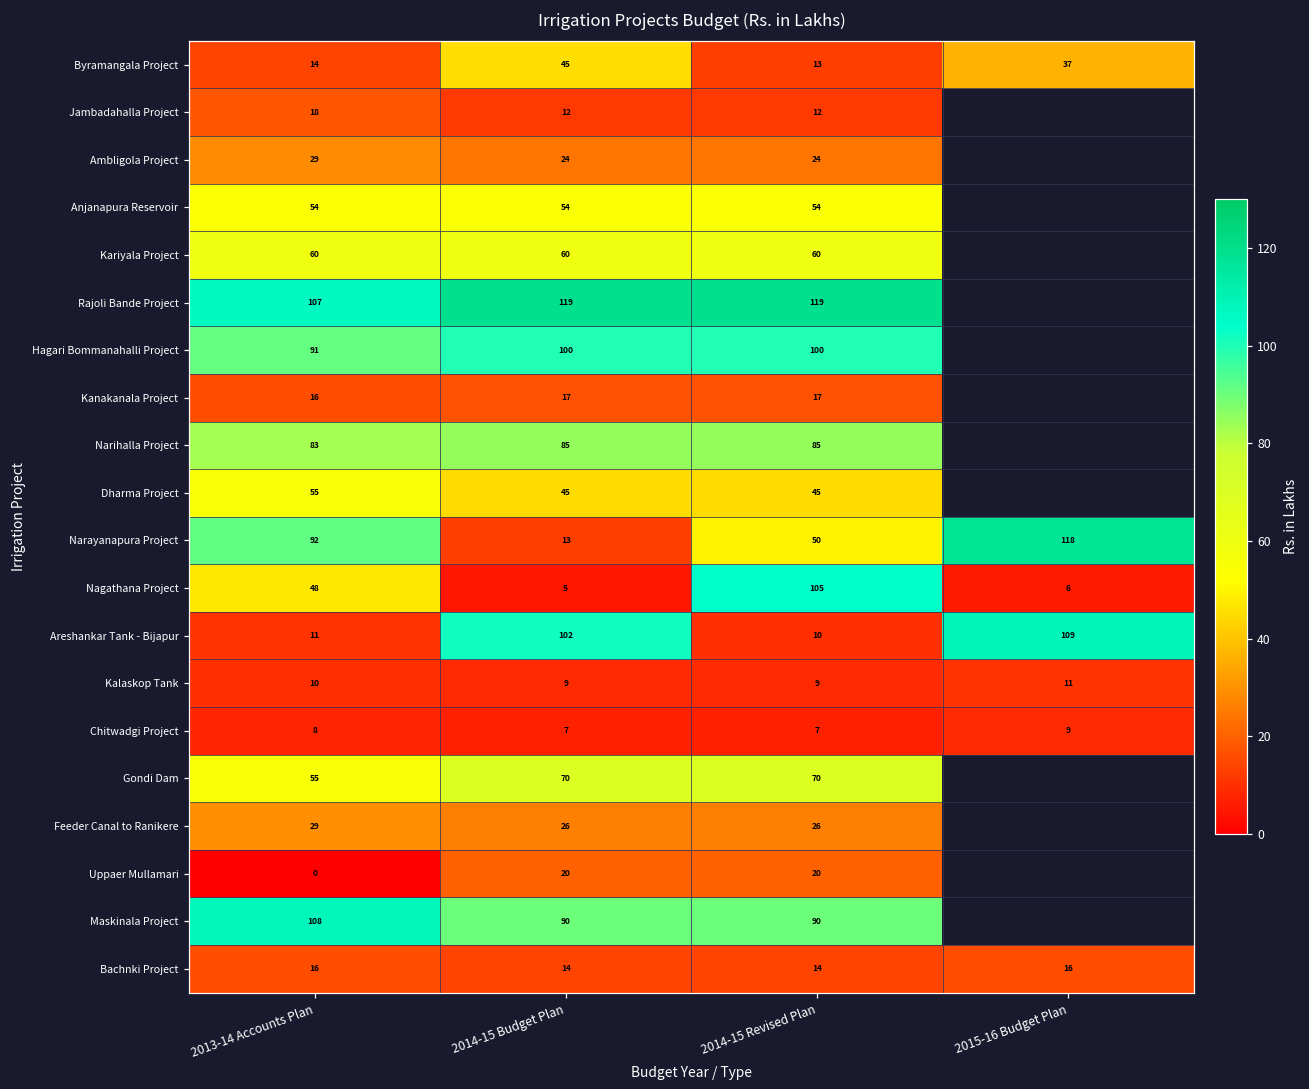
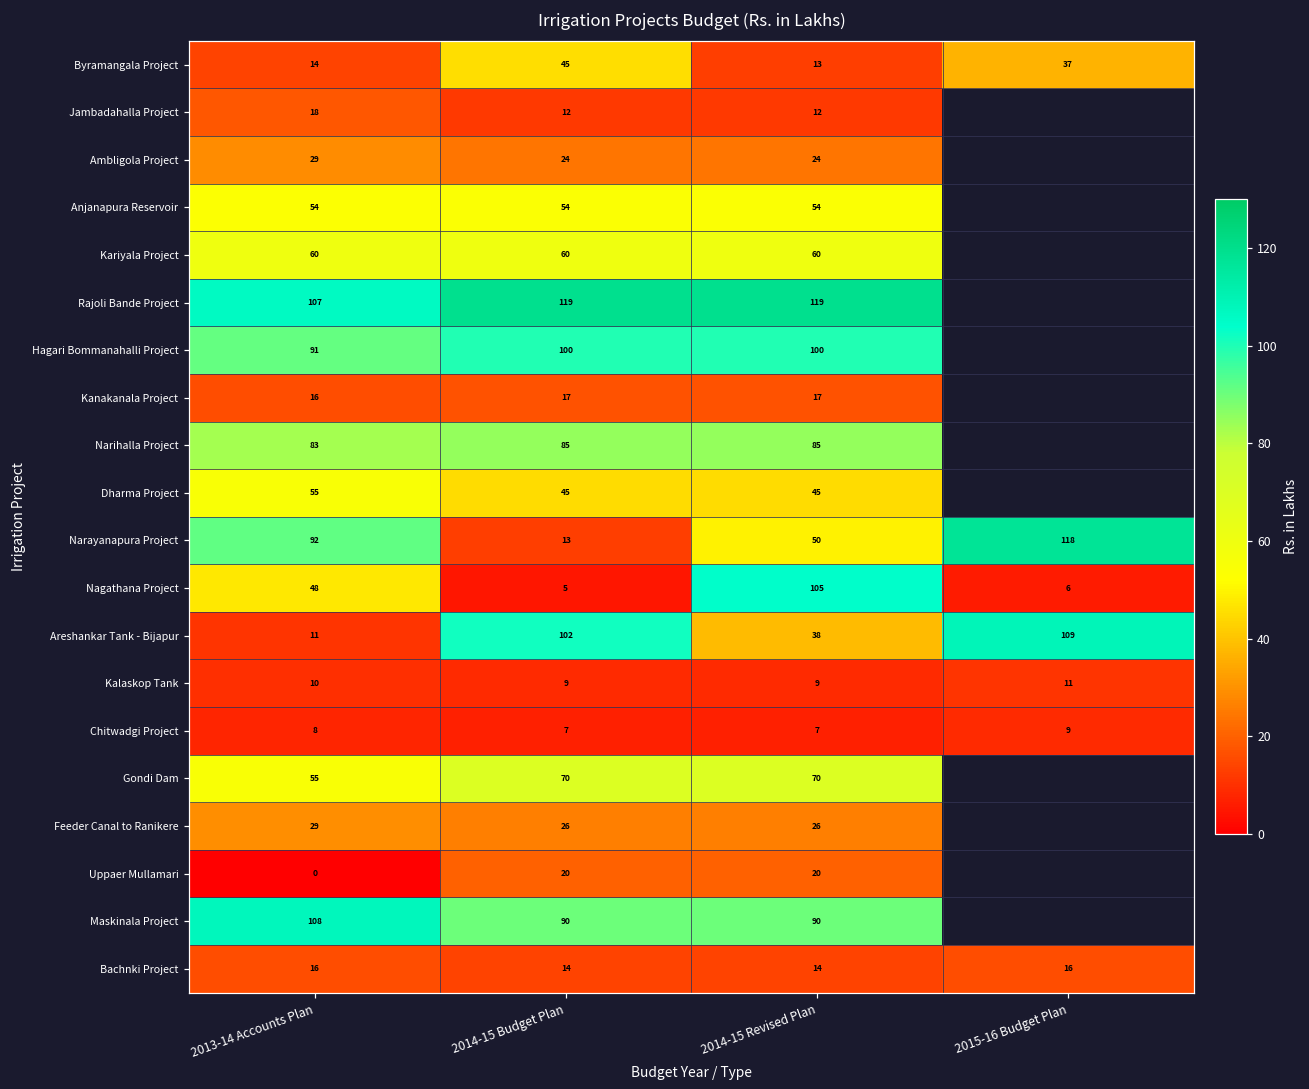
Areshankar Tank - Bijapur, 2014-15 Revised Plan: 10 -> 38
